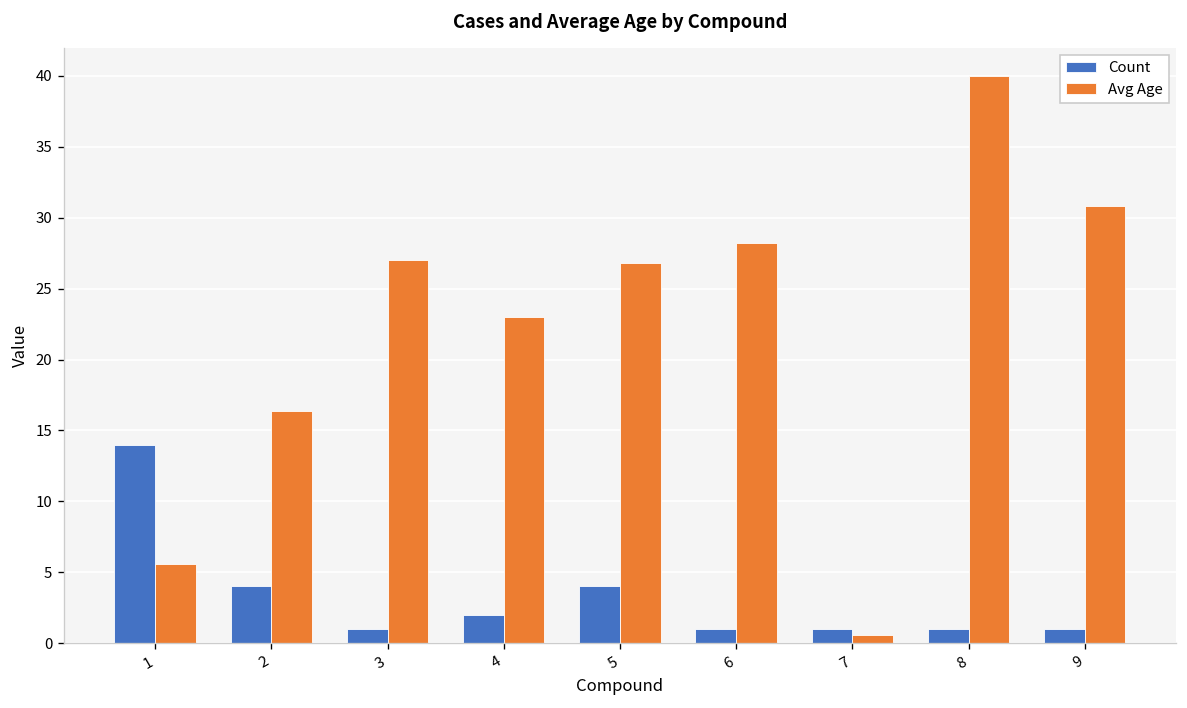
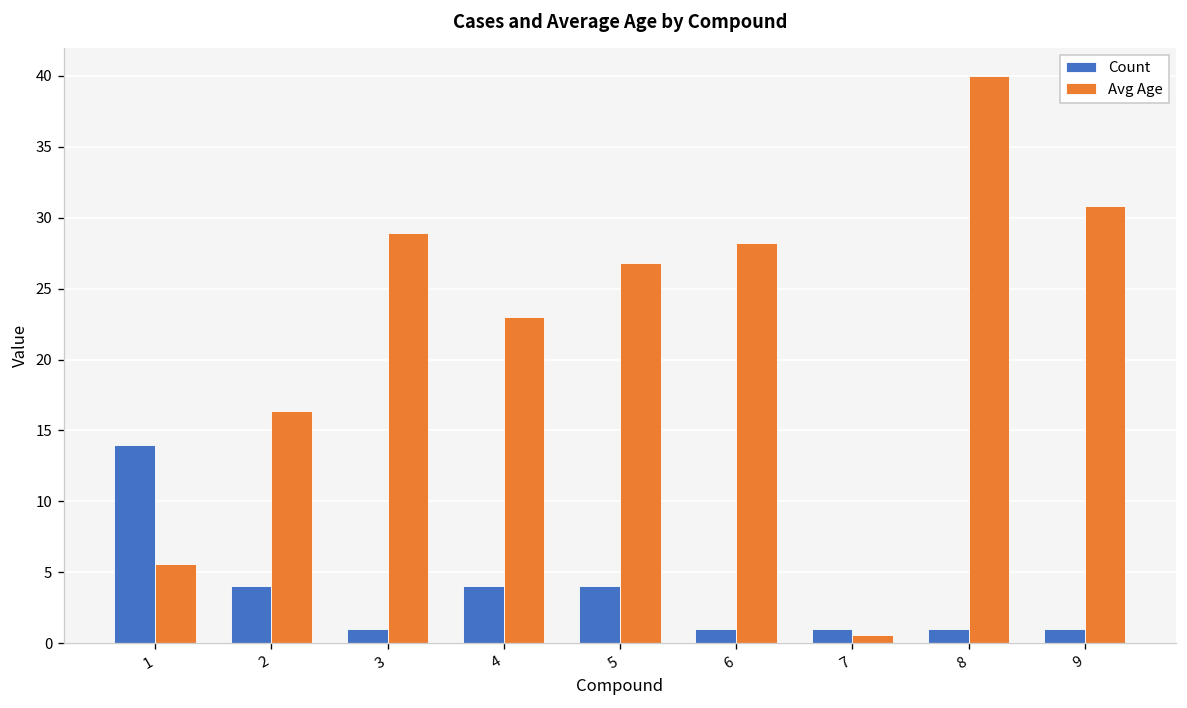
Avg Age, 3: 27.0 -> 28.9
Count, 4: 2 -> 4
